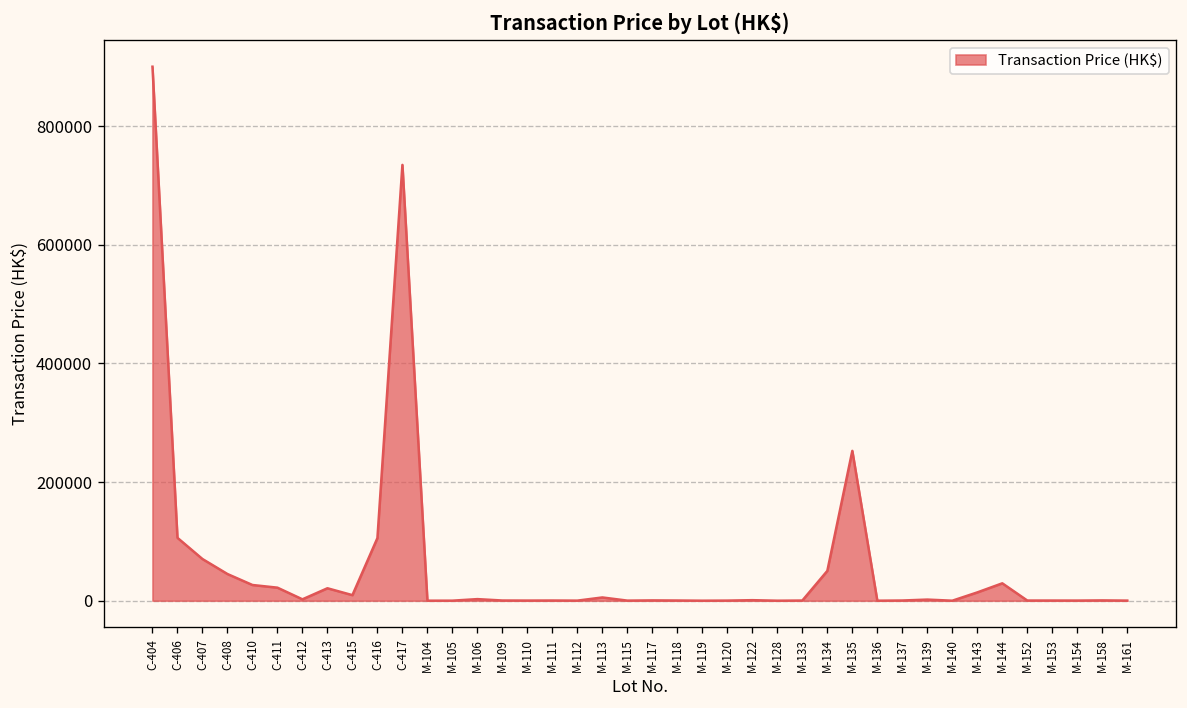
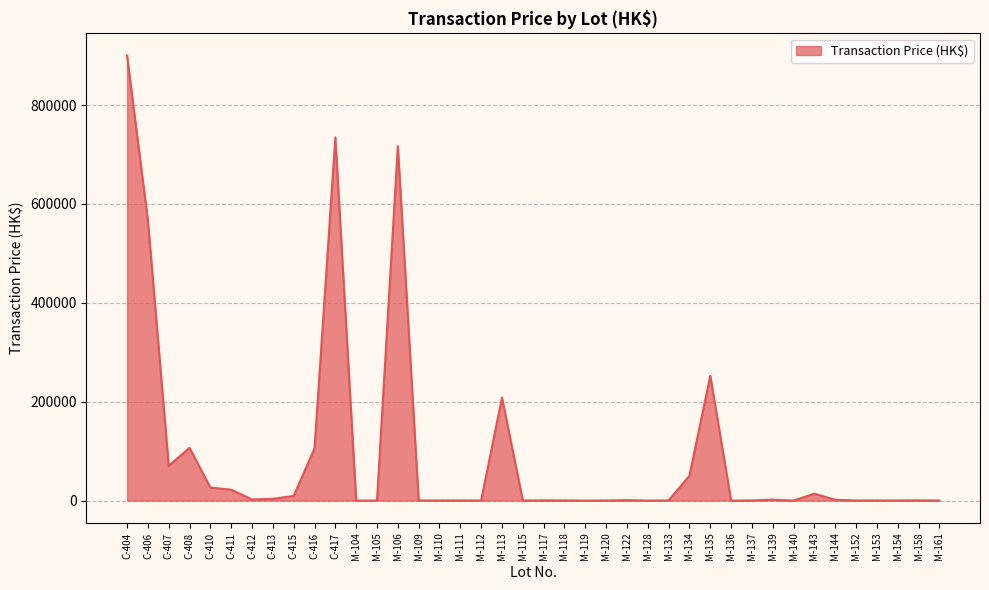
C-406: 110000 -> 570000
C-408: 50000 -> 110000
C-413: 20000 -> 0
M-106: 0 -> 720000
M-113: 10000 -> 210000
M-144: 30000 -> 0
